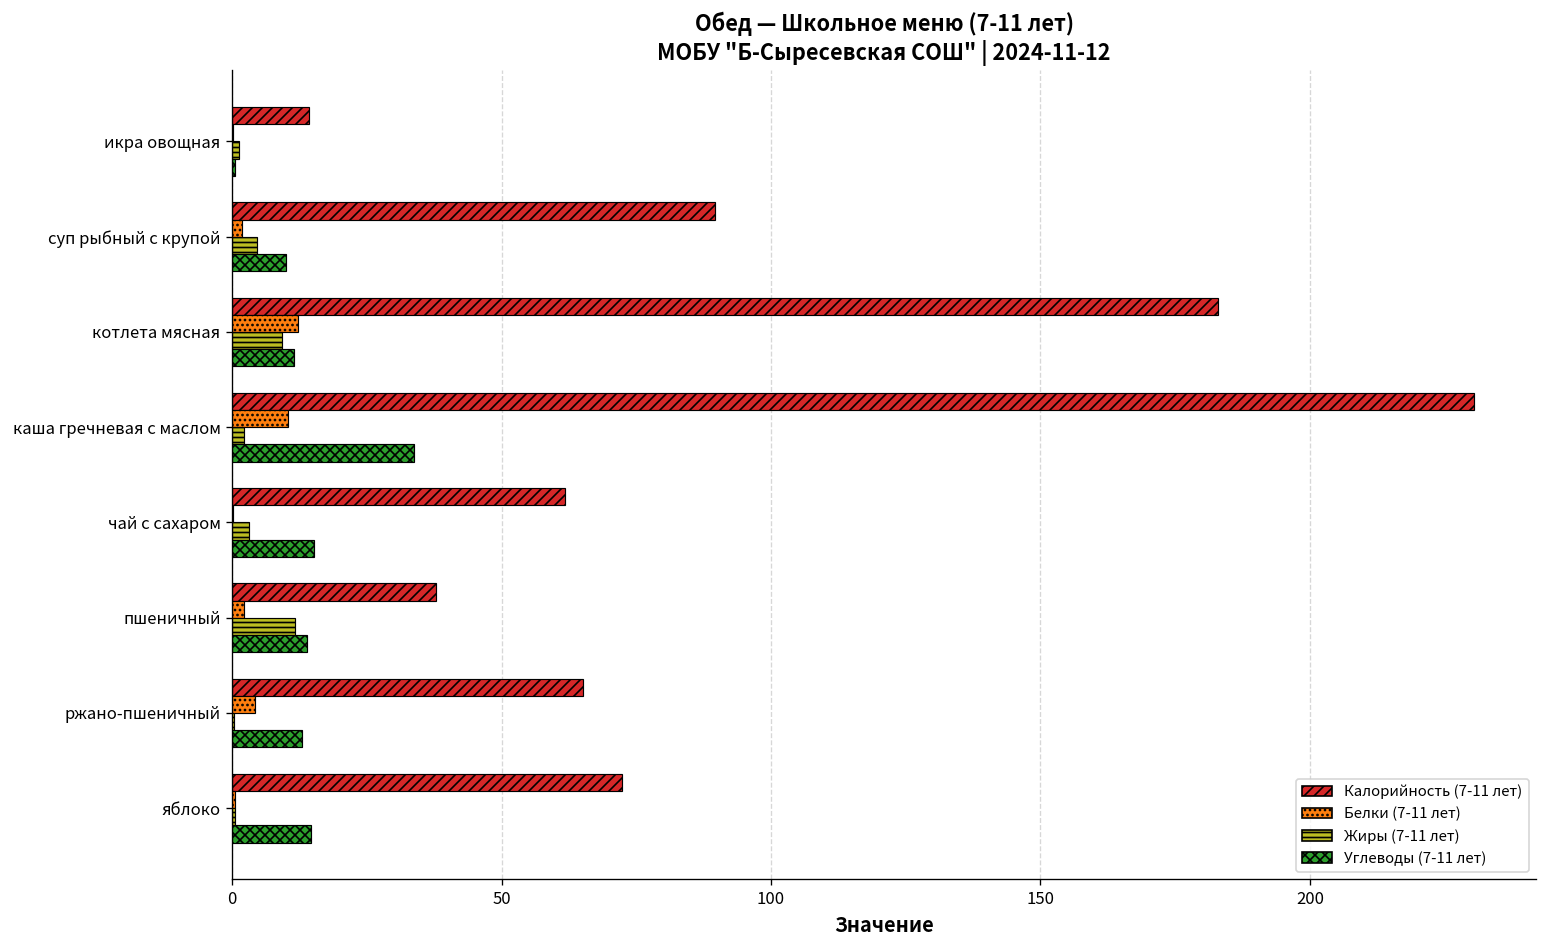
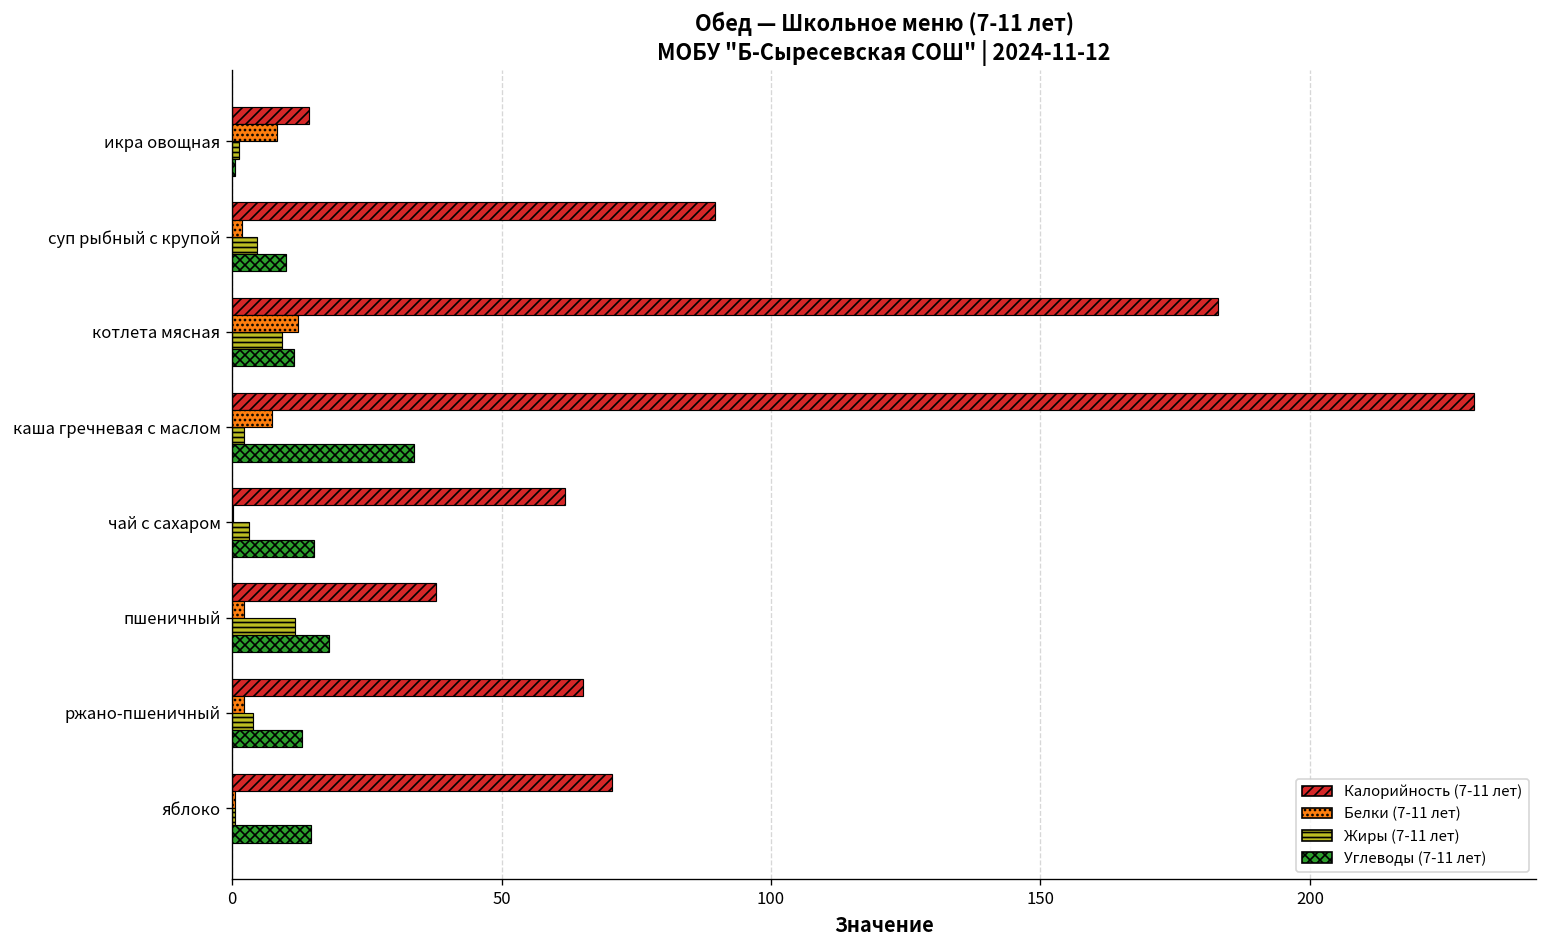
Белки (7-11 лет), икра овощная: 0 -> 8
Белки (7-11 лет), каша гречневая с маслом: 10 -> 7
Углеводы (7-11 лет), пшеничный: 14 -> 18
Белки (7-11 лет), ржано-пшеничный: 4 -> 2
Жиры (7-11 лет), ржано-пшеничный: 0 -> 4
Калорийность (7-11 лет), яблоко: 72 -> 71
